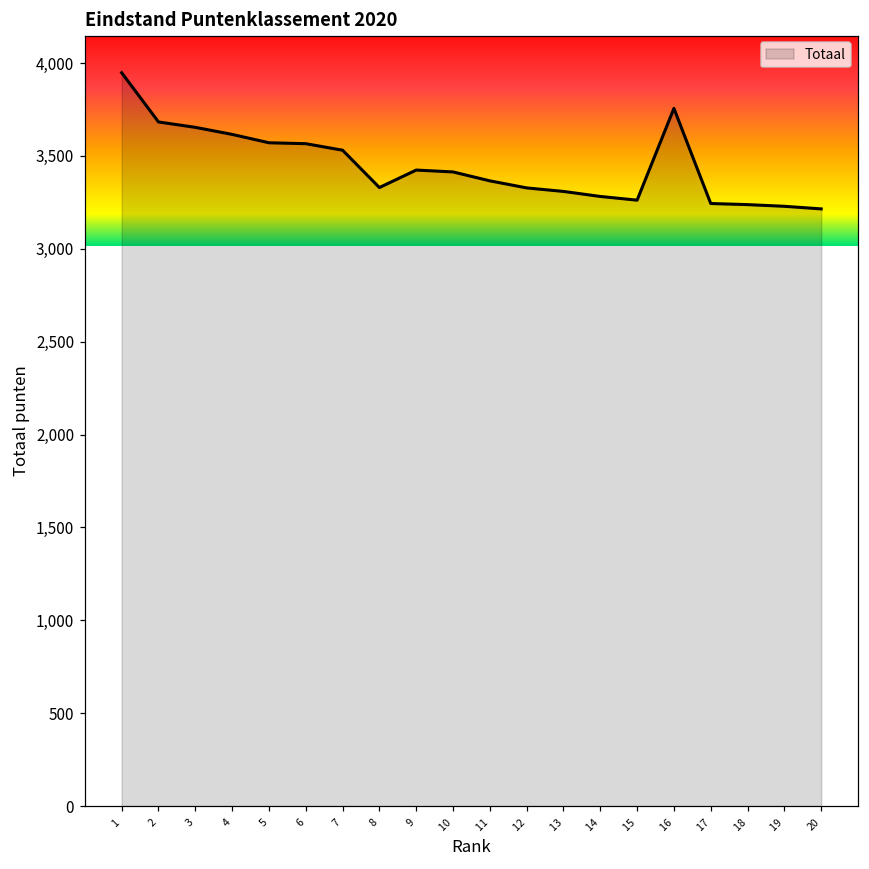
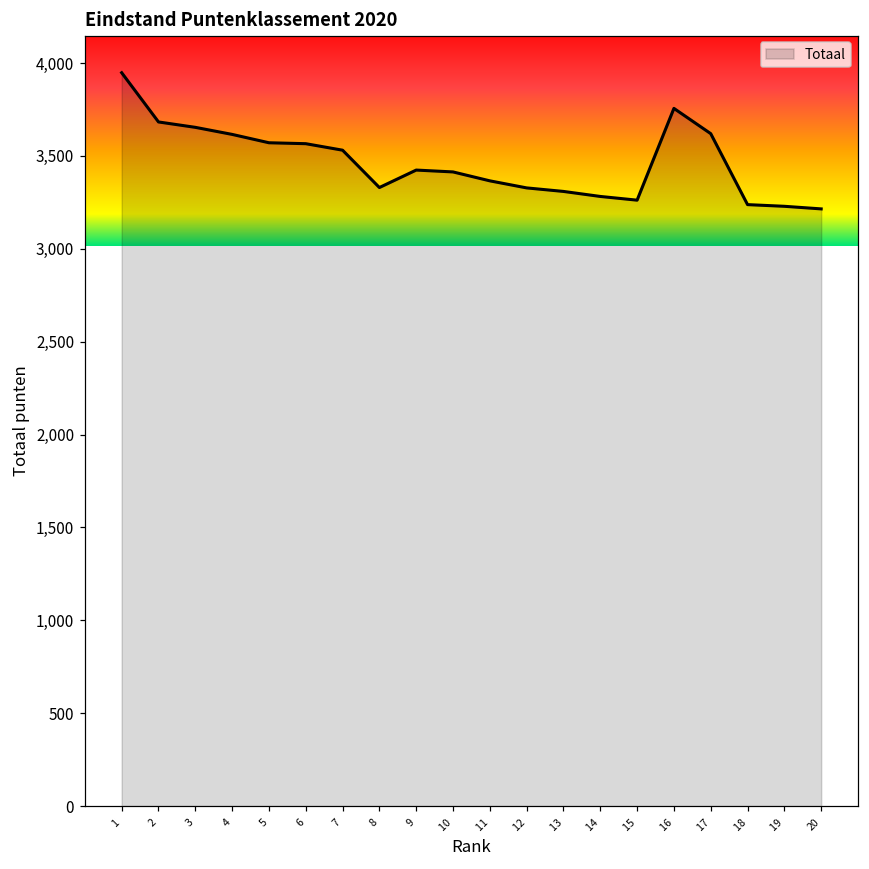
17: 3,240 -> 3,620
